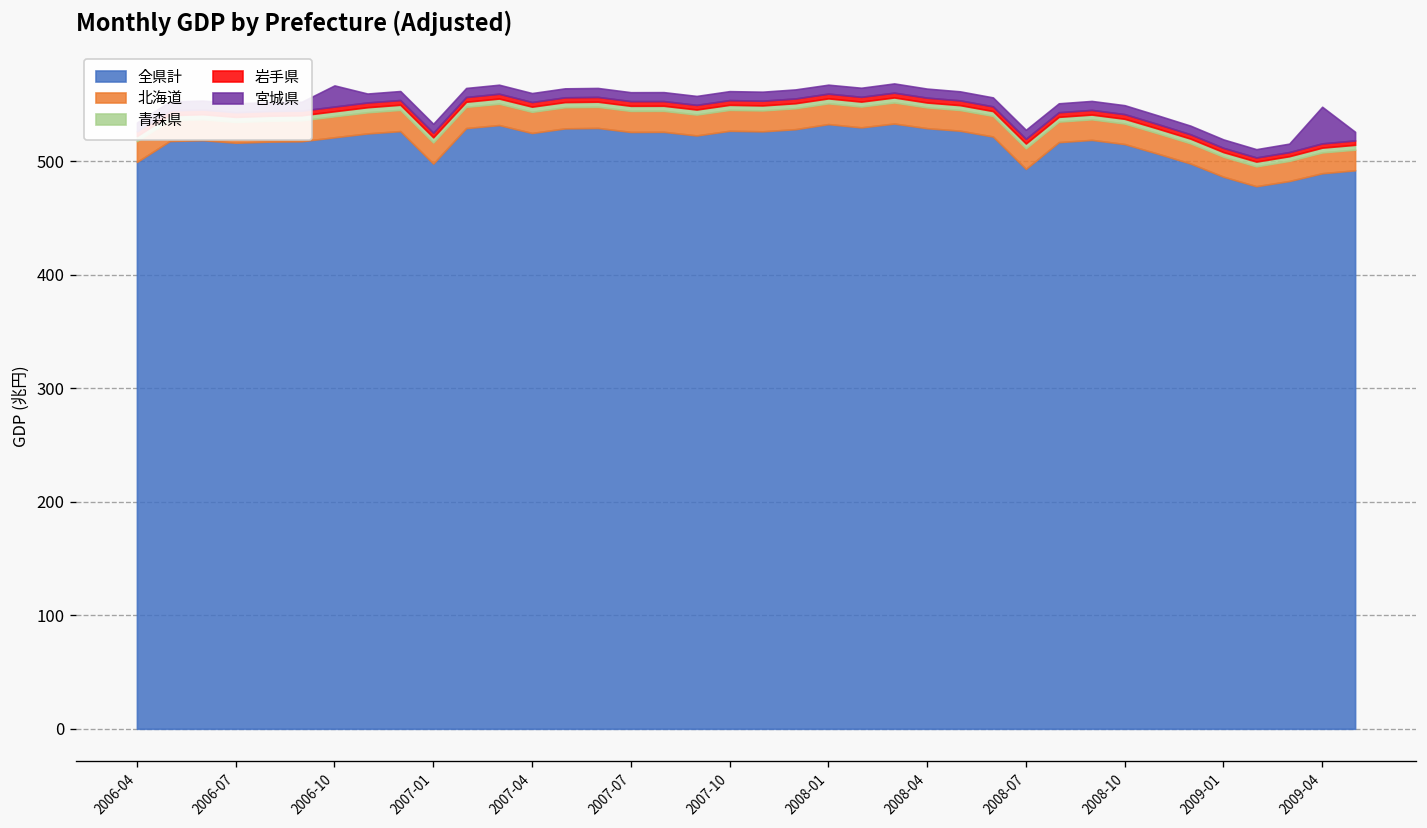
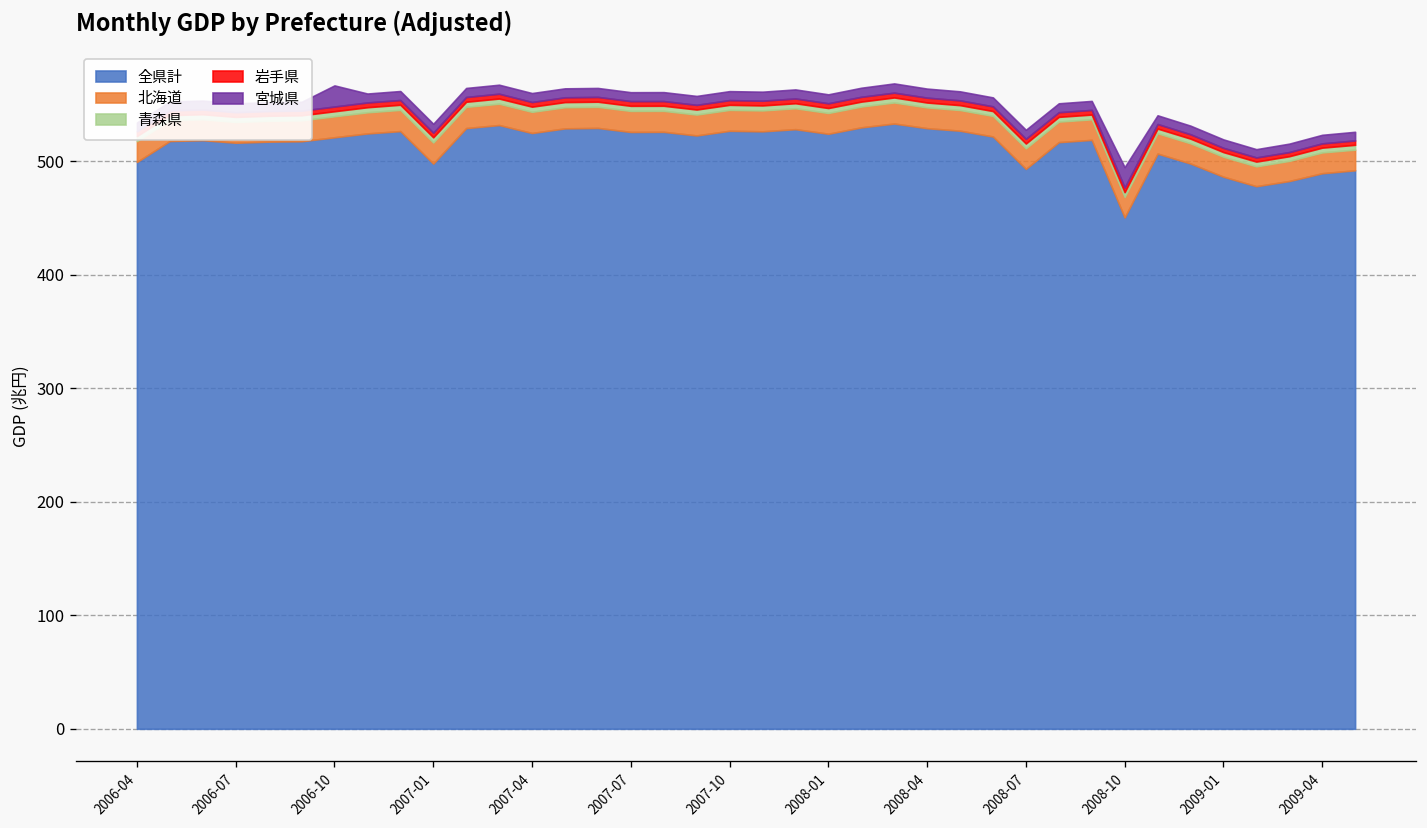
全県計, 2008-01: 530 -> 520
全県計, 2008-10: 520 -> 450
宮城県, 2008-10: 10 -> 20
宮城県, 2009-04: 30 -> 10
